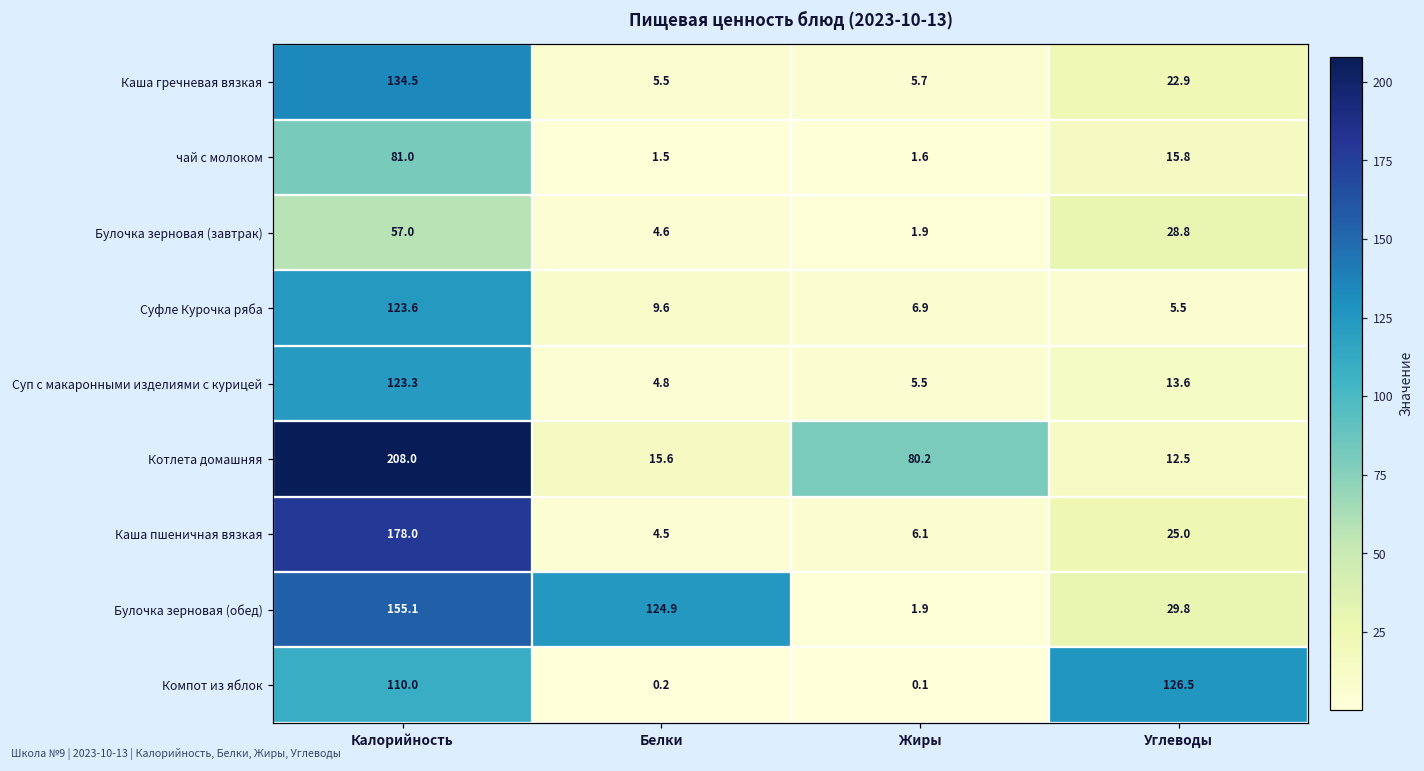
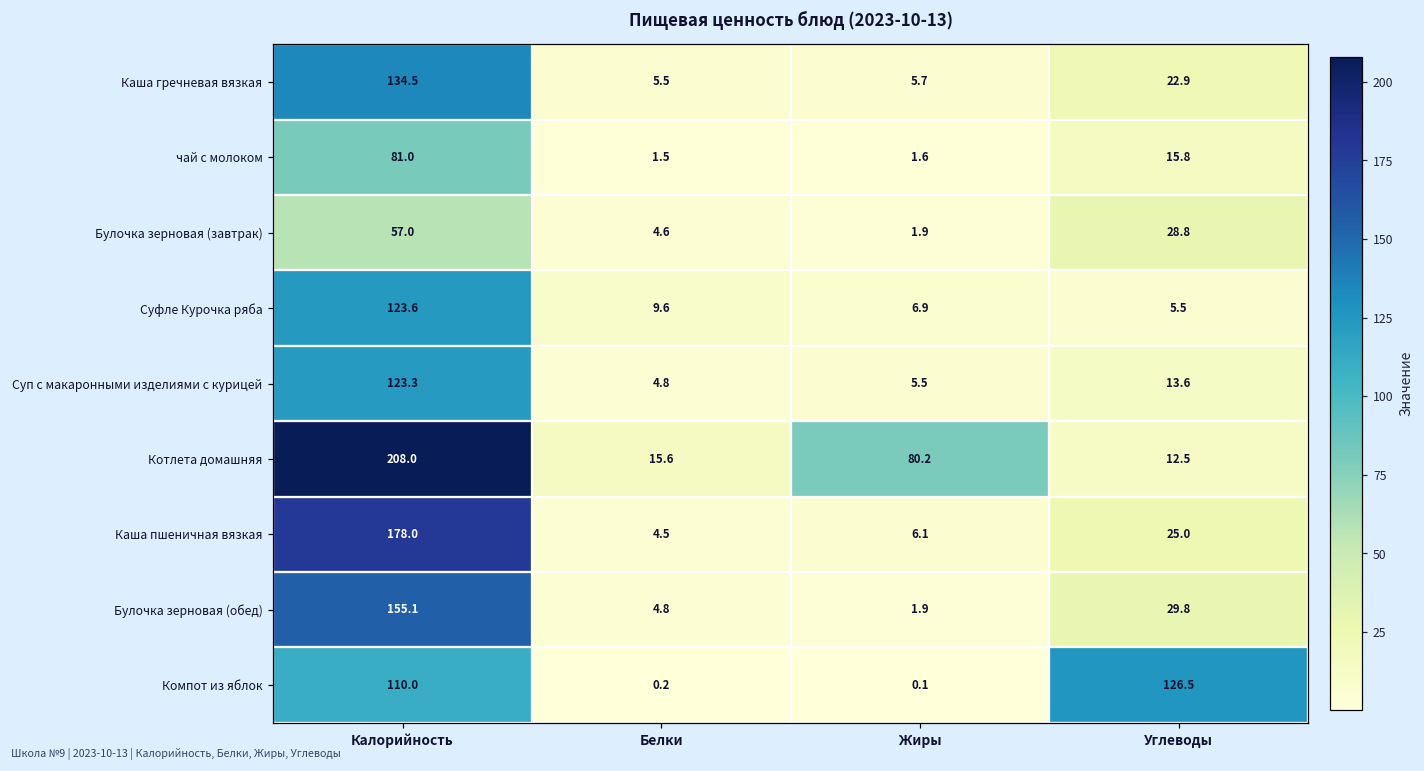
Булочка зерновая (обед), Белки: 124.9 -> 4.8
